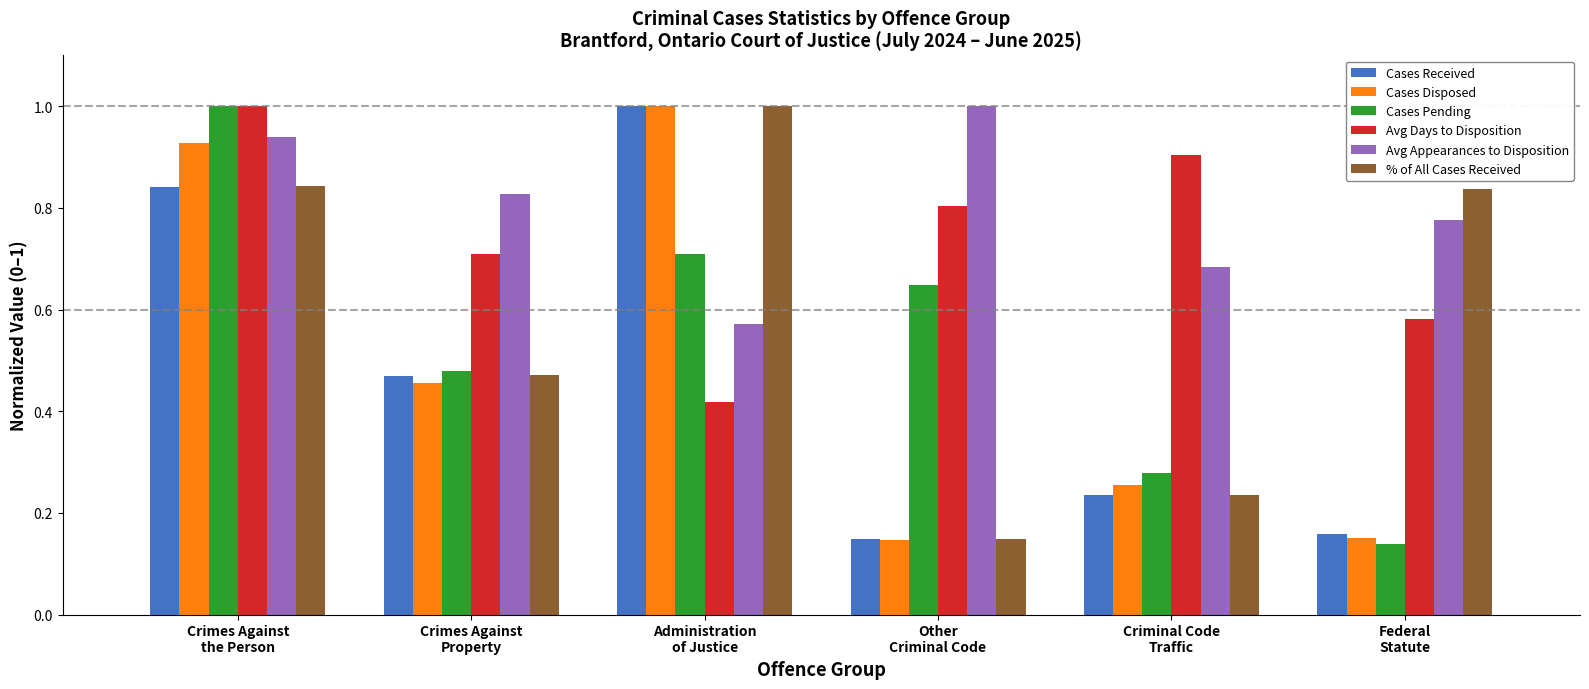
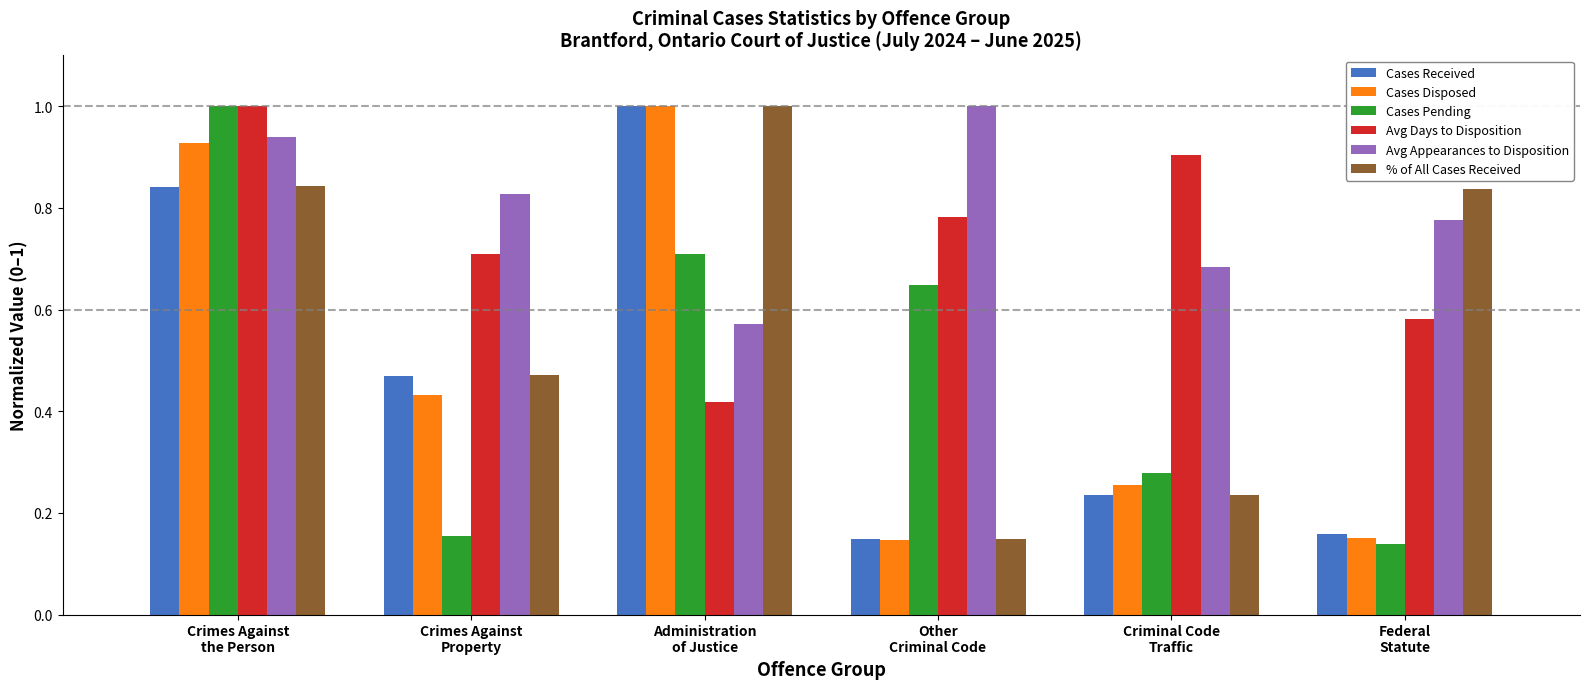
Cases Disposed, Crimes Against Property: 0.46 -> 0.43
Cases Pending, Crimes Against Property: 0.48 -> 0.15
Avg Days to Disposition, Other Criminal Code: 0.80 -> 0.78
